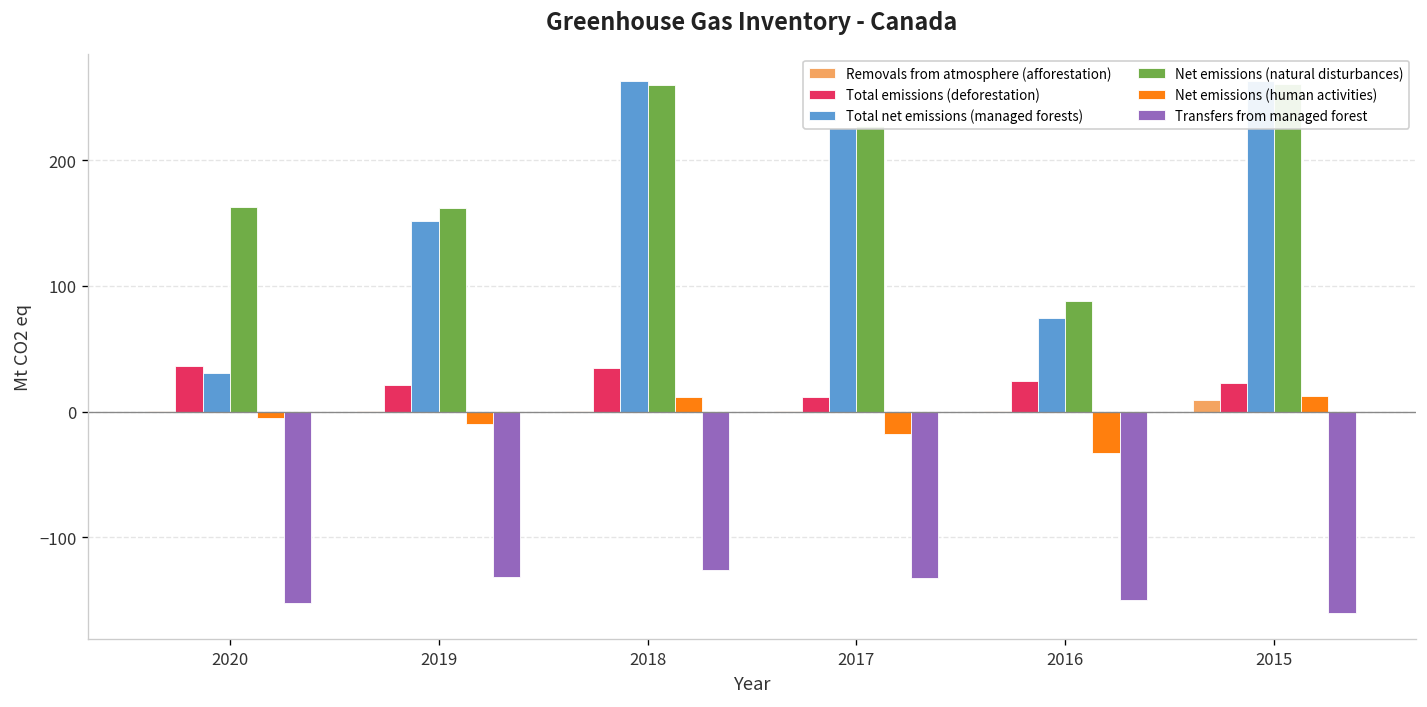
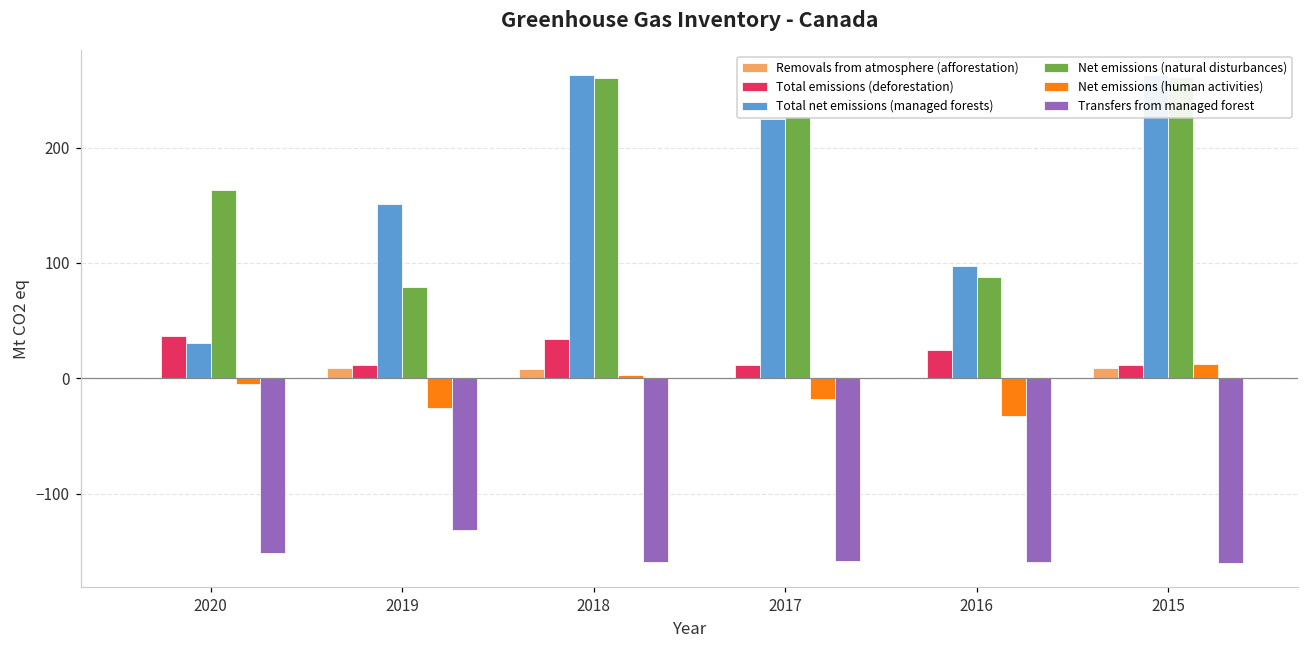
Removals from atmosphere (afforestation), 2019: 0 -> 9
Total emissions (deforestation), 2019: 21 -> 12
Net emissions (natural disturbances), 2019: 162 -> 79
Net emissions (human activities), 2019: -10 -> -26
Removals from atmosphere (afforestation), 2018: 0 -> 8
Net emissions (human activities), 2018: 11 -> 3
Transfers from managed forest, 2018: -126 -> -159
Transfers from managed forest, 2017: -132 -> -158
Total net emissions (managed forests), 2016: 74 -> 97
Transfers from managed forest, 2016: -150 -> -159
Total emissions (deforestation), 2015: 22 -> 12
